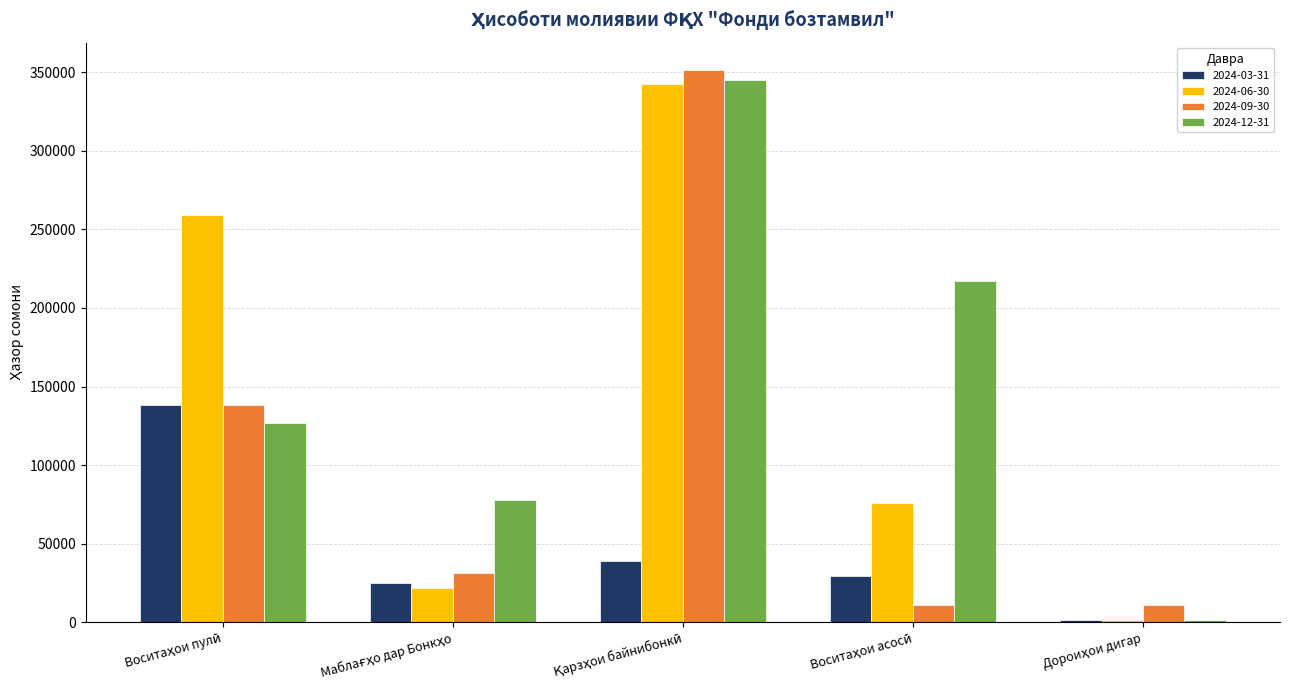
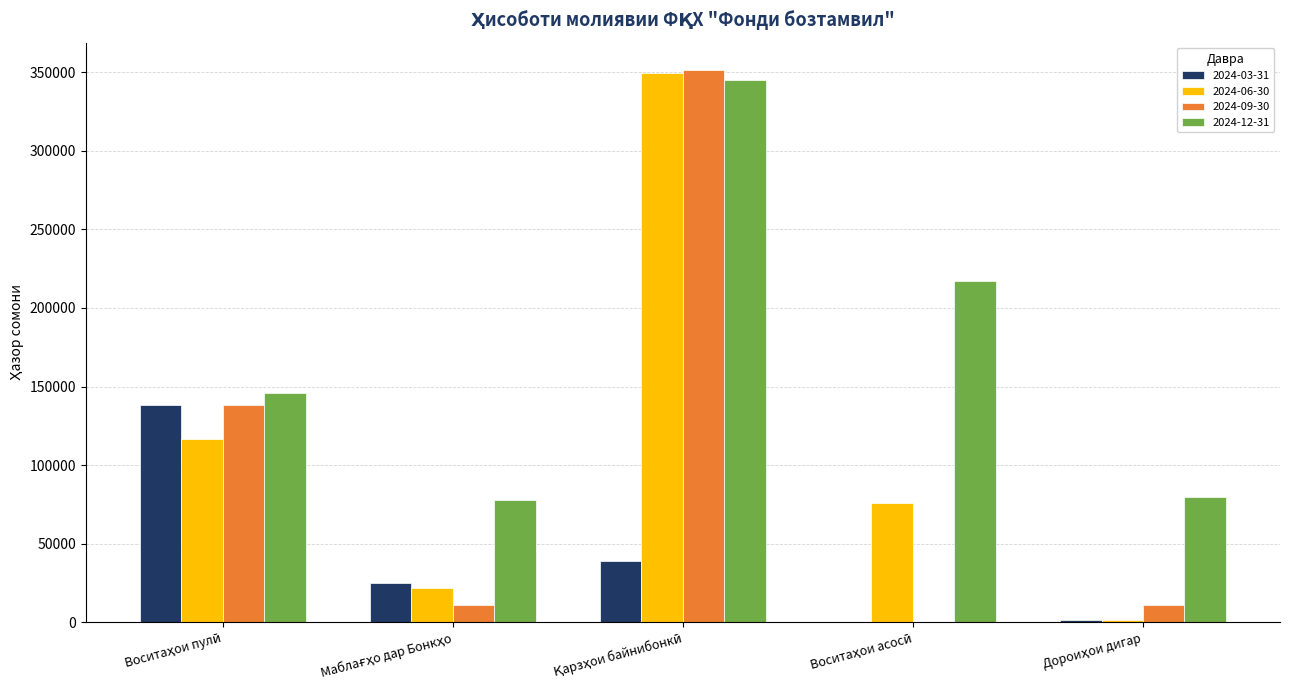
2024-06-30, Воситаҳои пулӣ: 259000 -> 116000
2024-12-31, Воситаҳои пулӣ: 127000 -> 146000
2024-09-30, Маблағҳо дар Бонкҳо: 31000 -> 11000
2024-06-30, Қарзҳои байнибонкӣ: 342000 -> 350000
2024-03-31, Воситаҳои асосӣ: 29000 -> 0
2024-09-30, Воситаҳои асосӣ: 11000 -> 0
2024-12-31, Дороиҳои дигар: 1000 -> 80000
